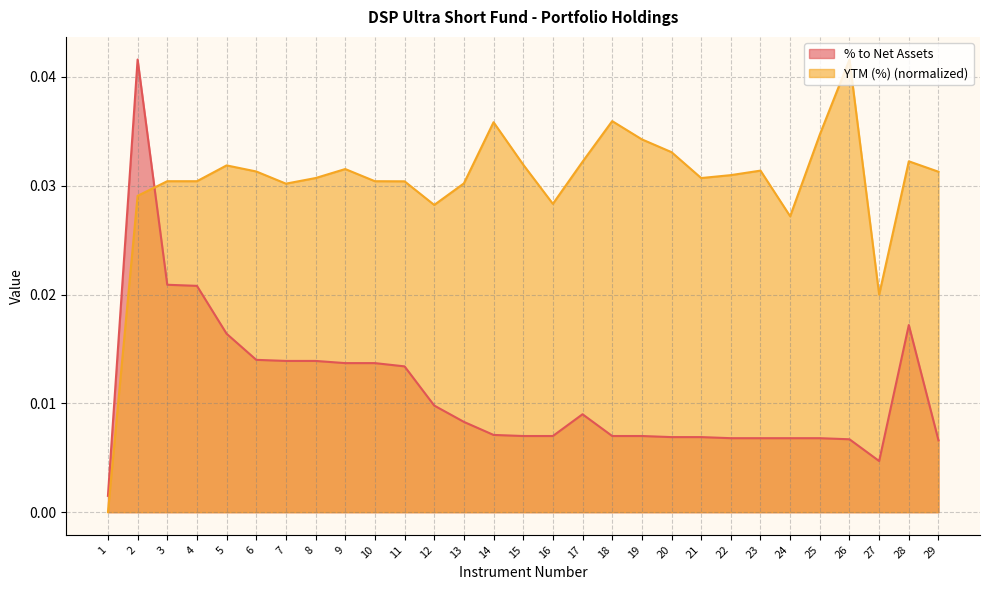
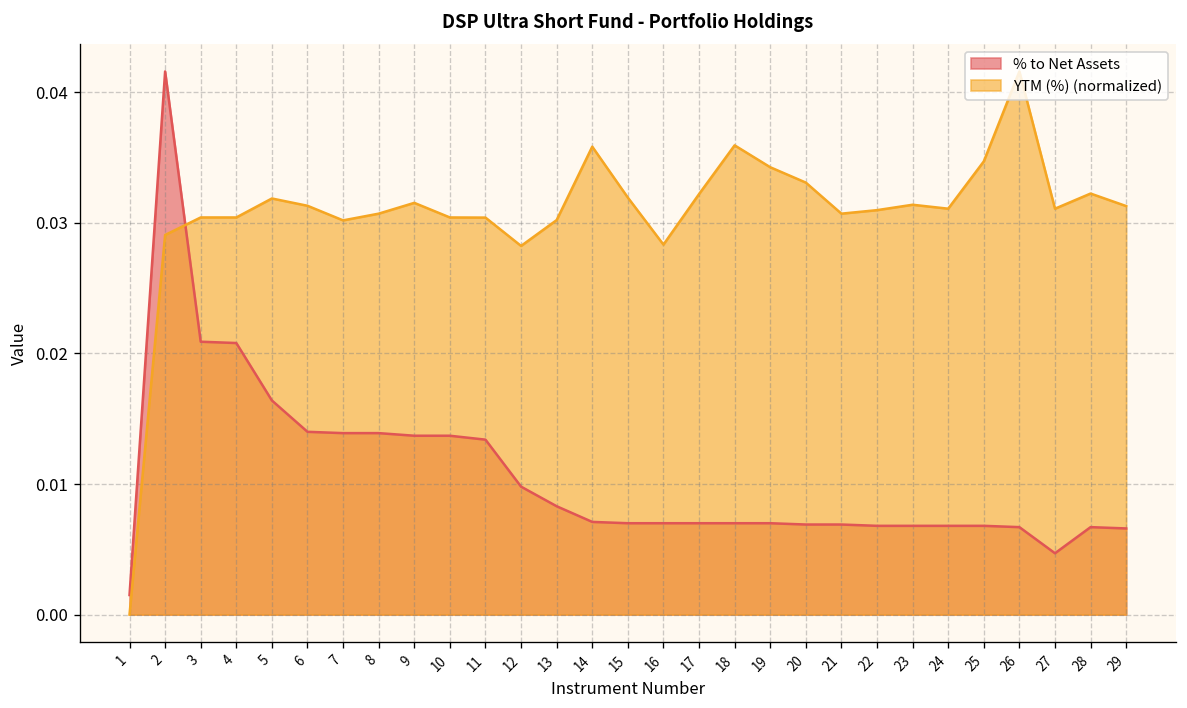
% to Net Assets, 17: 0.009 -> 0.007
YTM (%) (normalized), 24: 0.0272 -> 0.0311
YTM (%) (normalized), 27: 0.0200 -> 0.0311
% to Net Assets, 28: 0.0172 -> 0.0067
